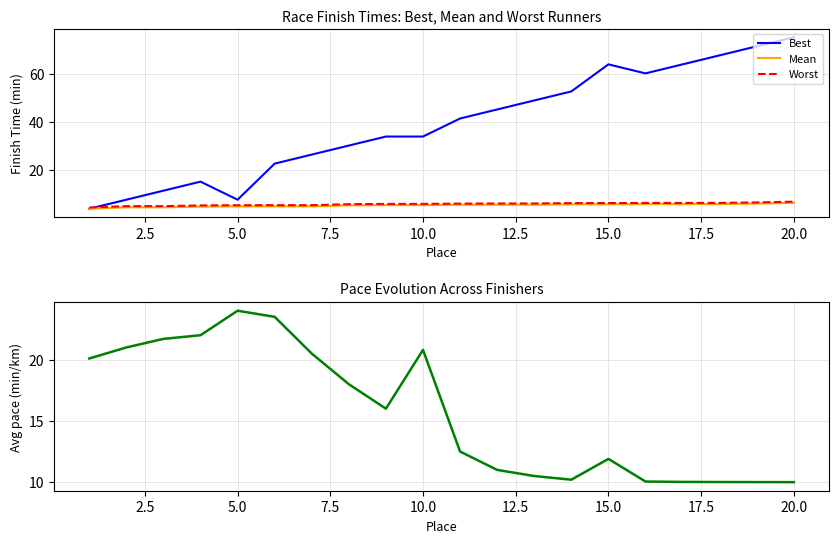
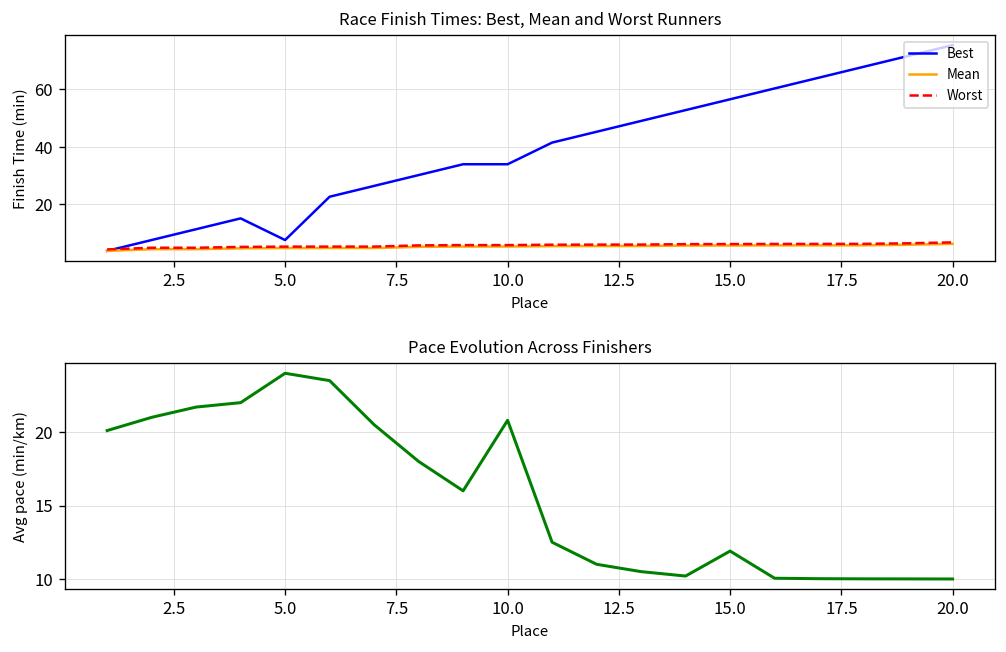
Race Finish Times: Best, Mean and Worst Runners, Best, 15.0: 64 -> 57
